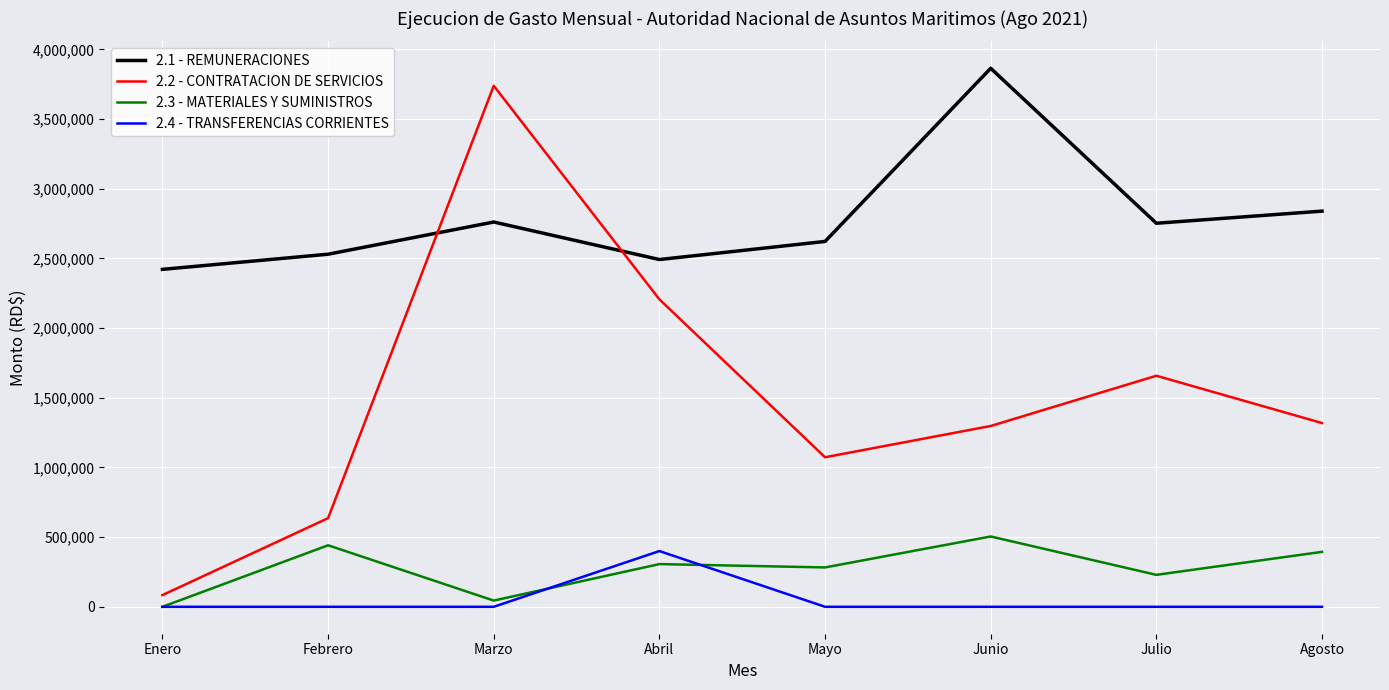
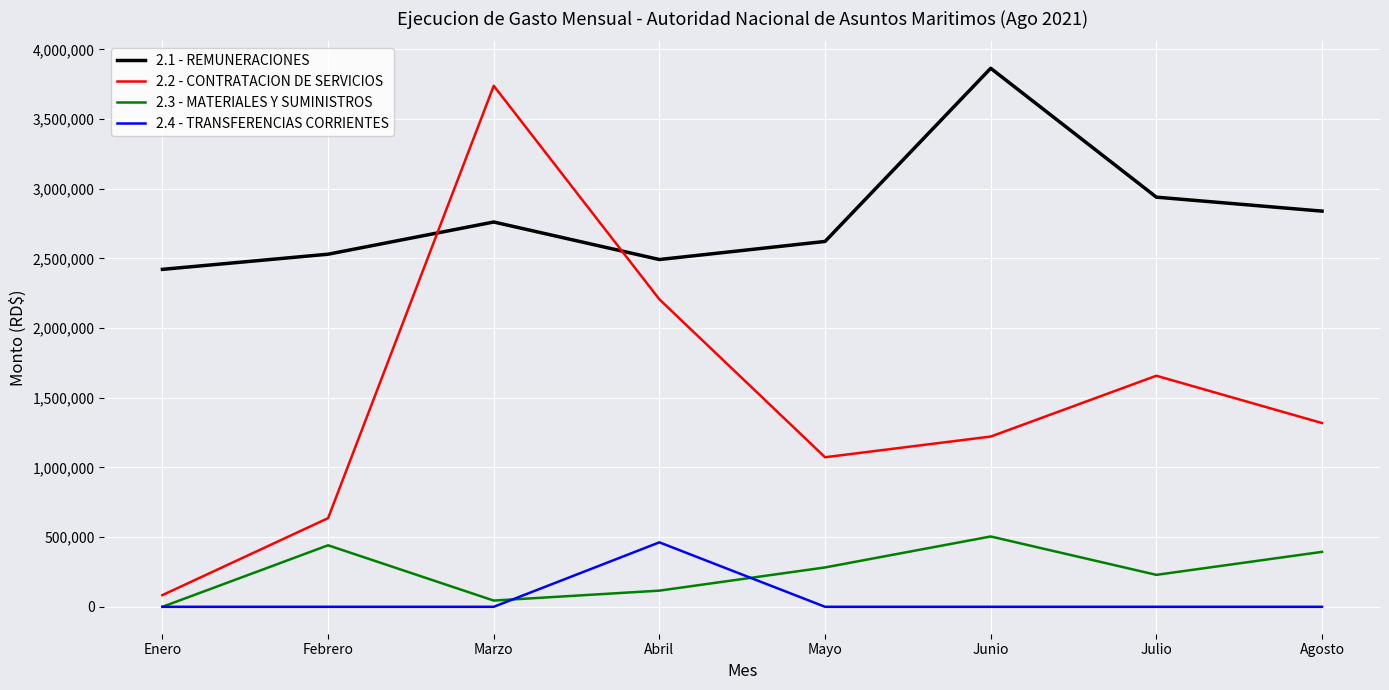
2.3 - MATERIALES Y SUMINISTROS, Abril: 310,000 -> 120,000
2.4 - TRANSFERENCIAS CORRIENTES, Abril: 400,000 -> 460,000
2.2 - CONTRATACION DE SERVICIOS, Junio: 1,300,000 -> 1,220,000
2.1 - REMUNERACIONES, Julio: 2,750,000 -> 2,940,000
